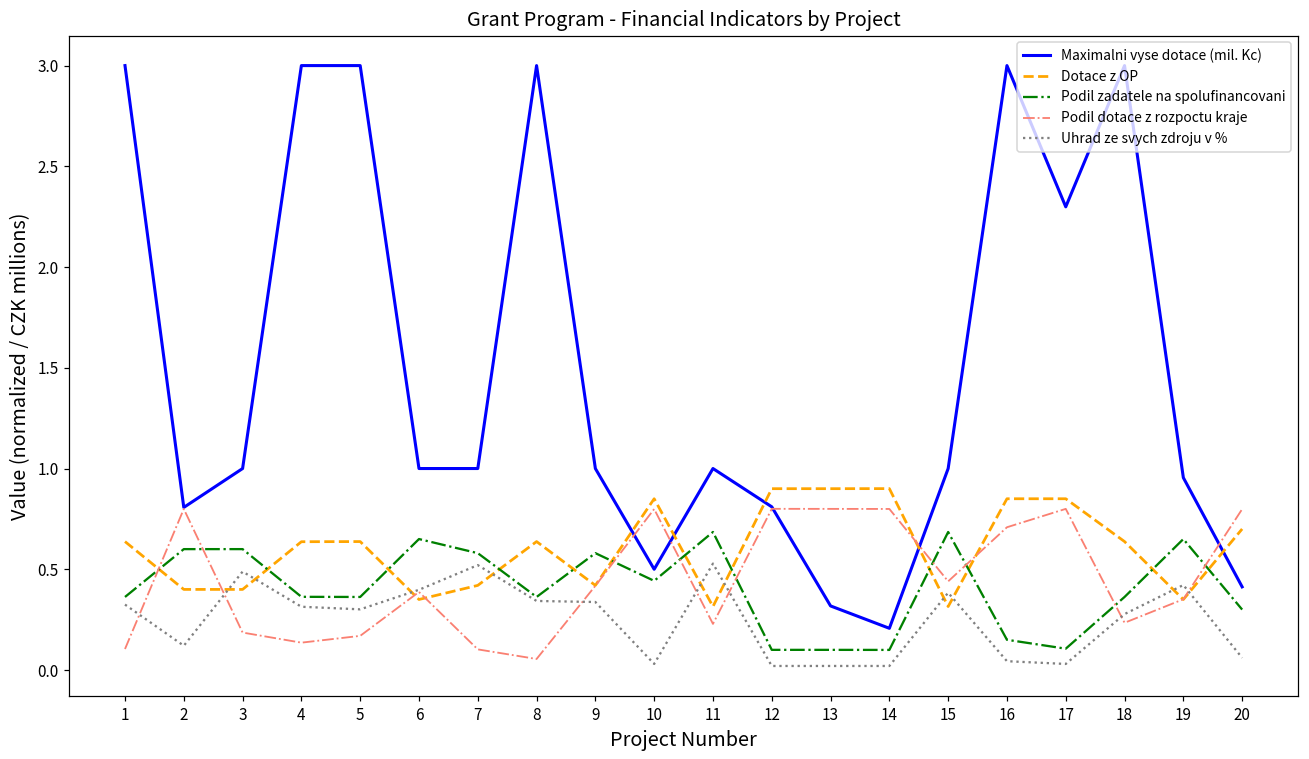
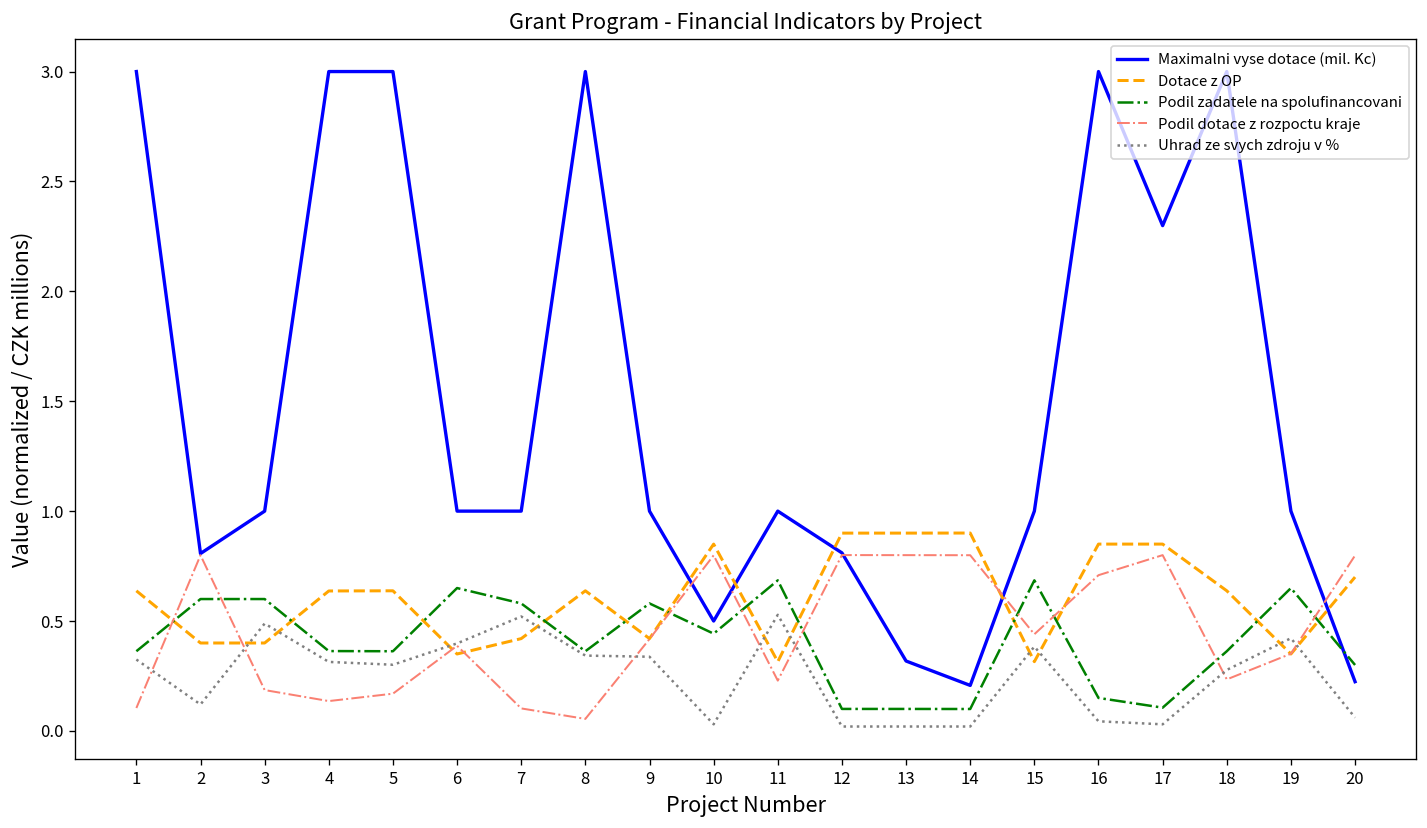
Maximalni vyse dotace (mil. Kc), 19: 0.95 -> 1.00
Maximalni vyse dotace (mil. Kc), 20: 0.41 -> 0.22
